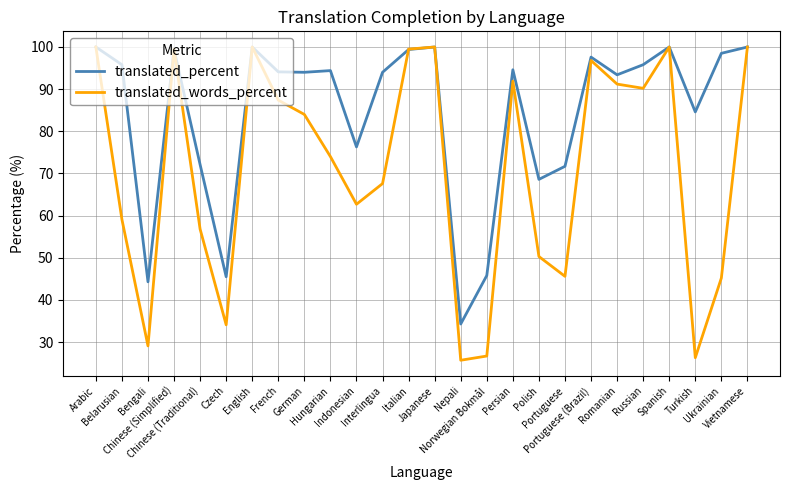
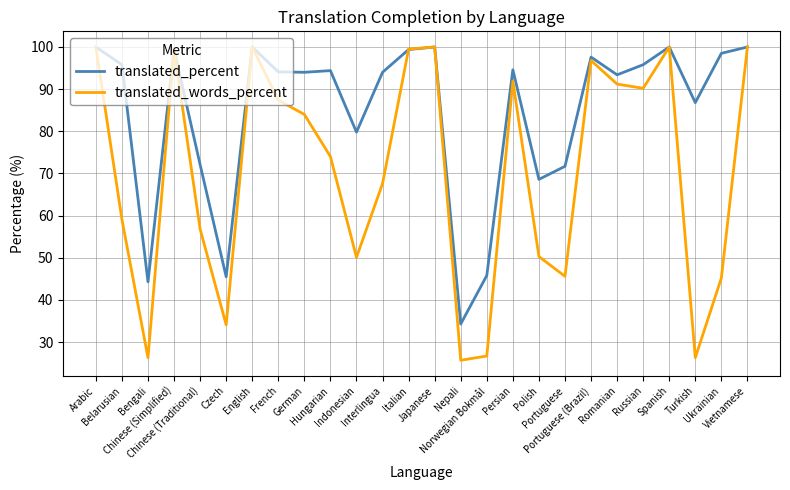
translated_words_percent, Bengali: 29 -> 26
translated_percent, Indonesian: 76 -> 80
translated_words_percent, Indonesian: 63 -> 50
translated_percent, Turkish: 85 -> 87
